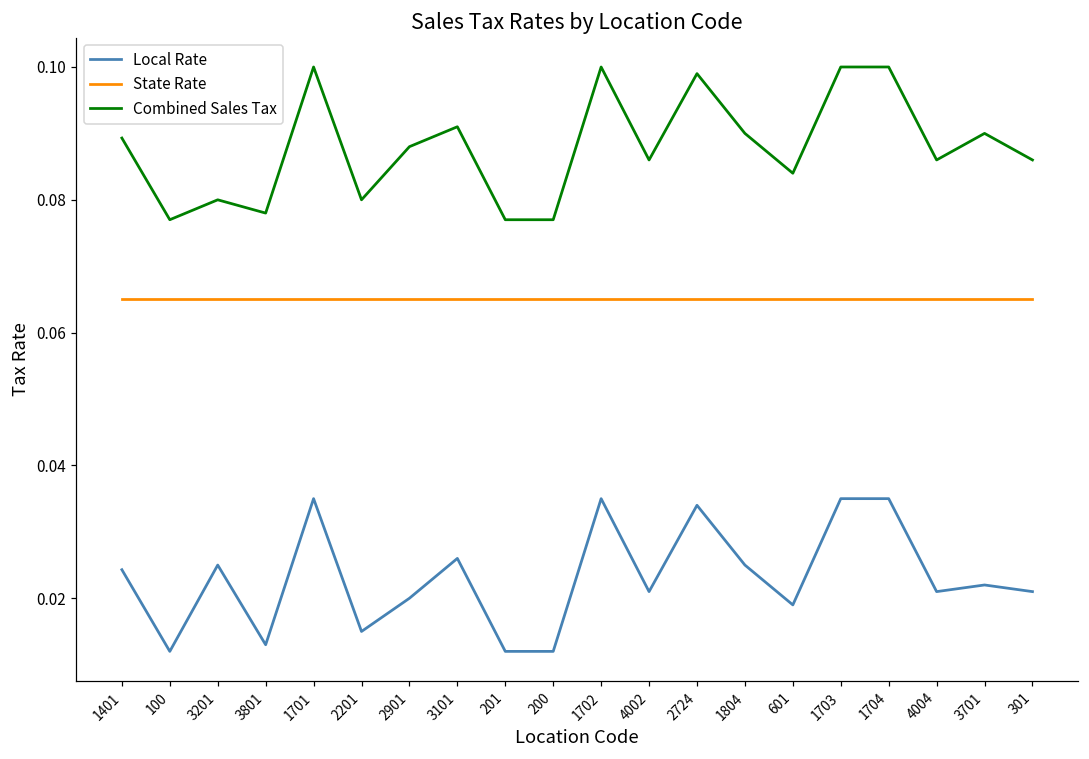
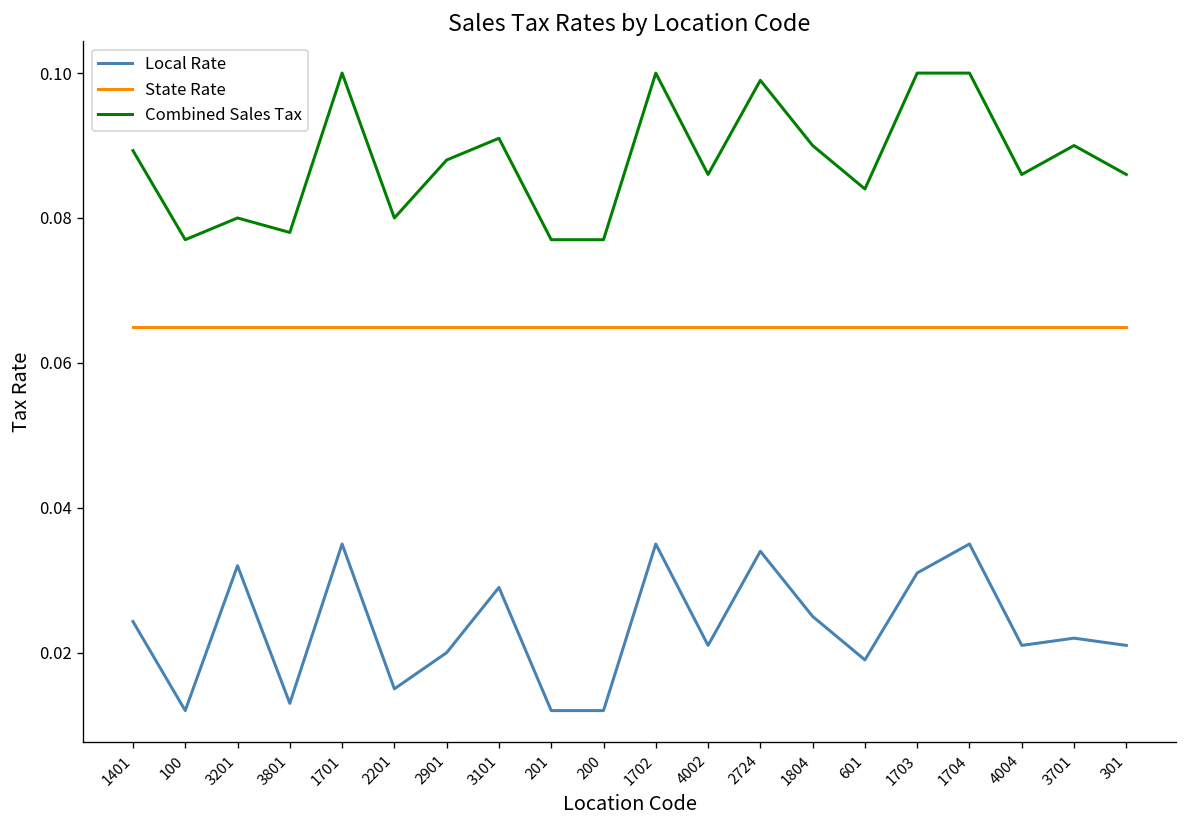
Local Rate, 3201: 0.025 -> 0.032
Local Rate, 3101: 0.026 -> 0.029
Local Rate, 1703: 0.035 -> 0.031
